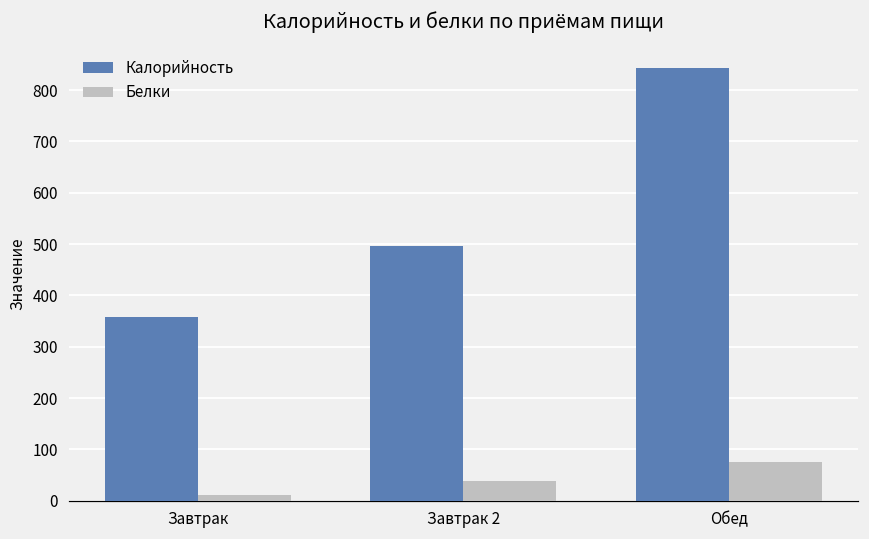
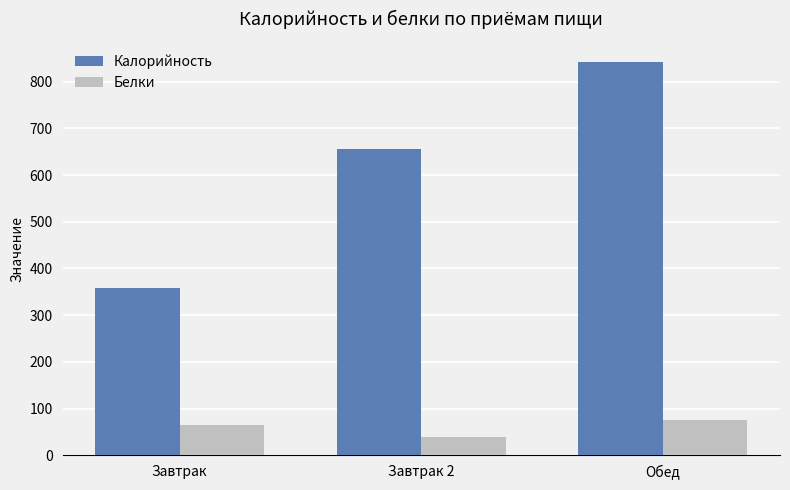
Белки, Завтрак: 10 -> 70
Калорийность, Завтрак 2: 500 -> 660
